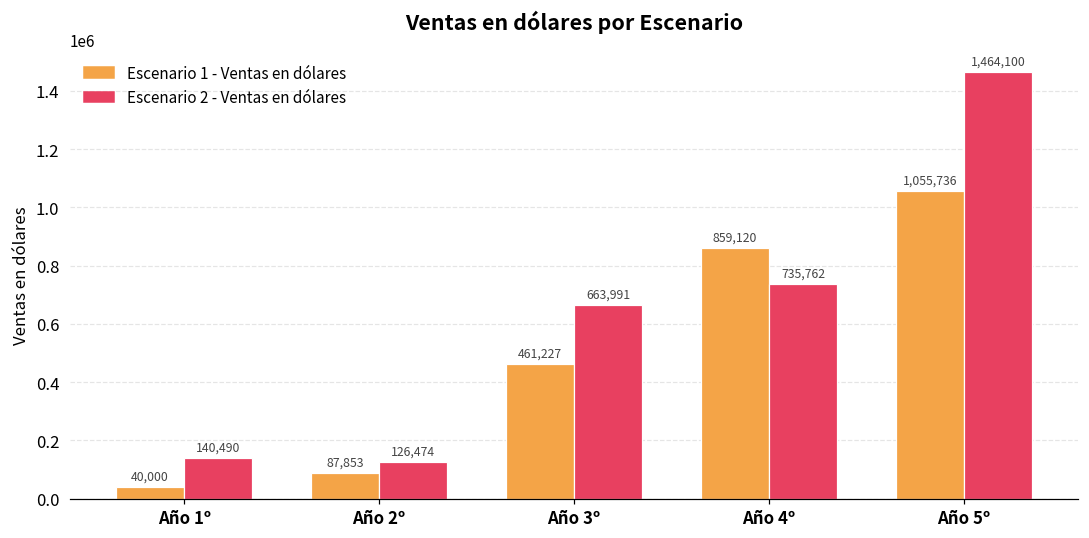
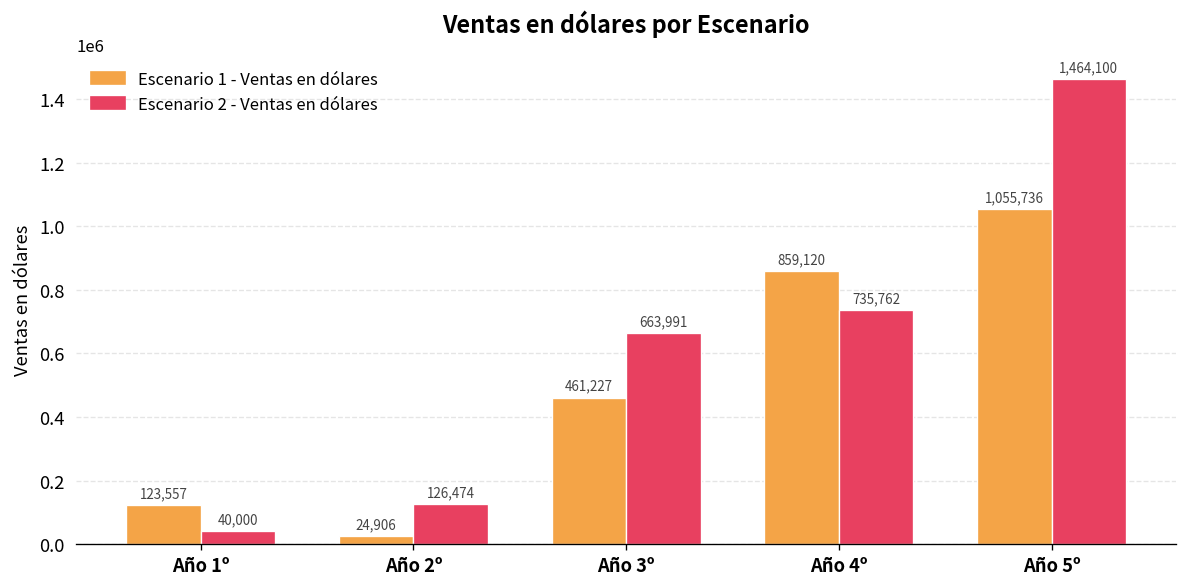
Escenario 1 - Ventas en dólares, Año 1º: 40,000 -> 123,557
Escenario 2 - Ventas en dólares, Año 1º: 140,490 -> 40,000
Escenario 1 - Ventas en dólares, Año 2º: 87,853 -> 24,906
